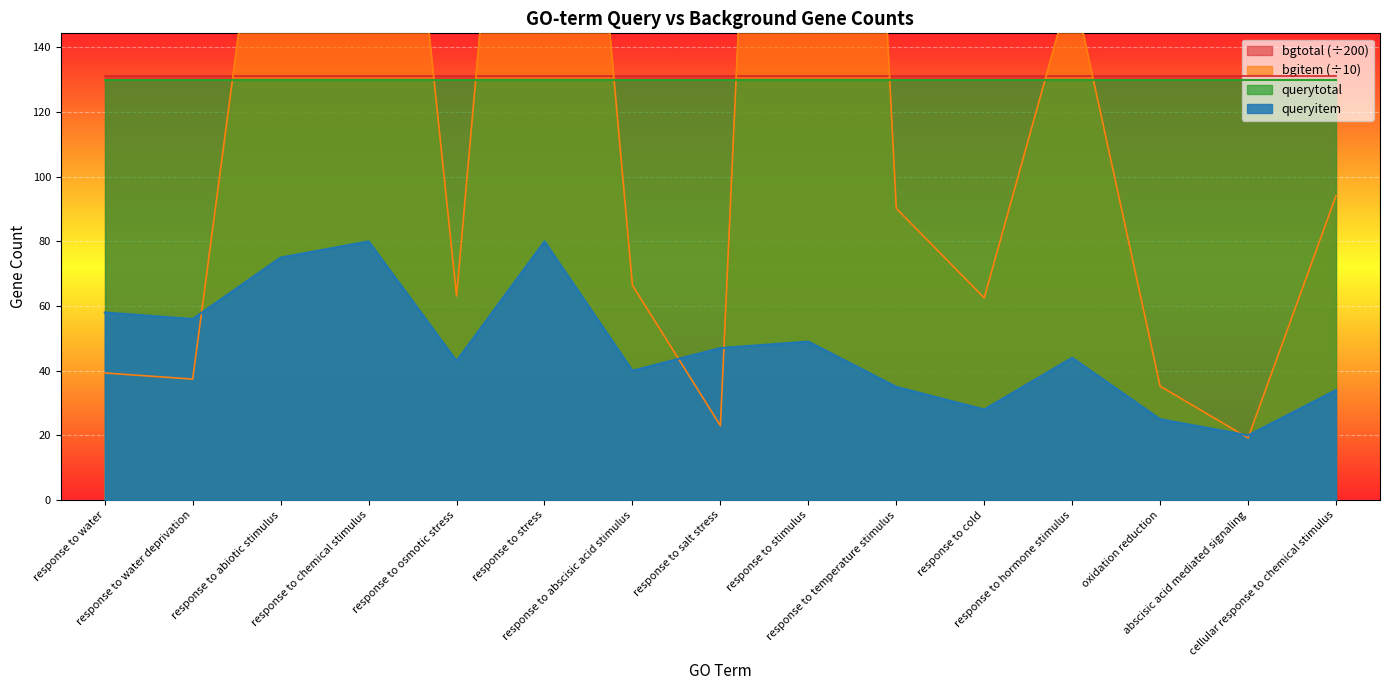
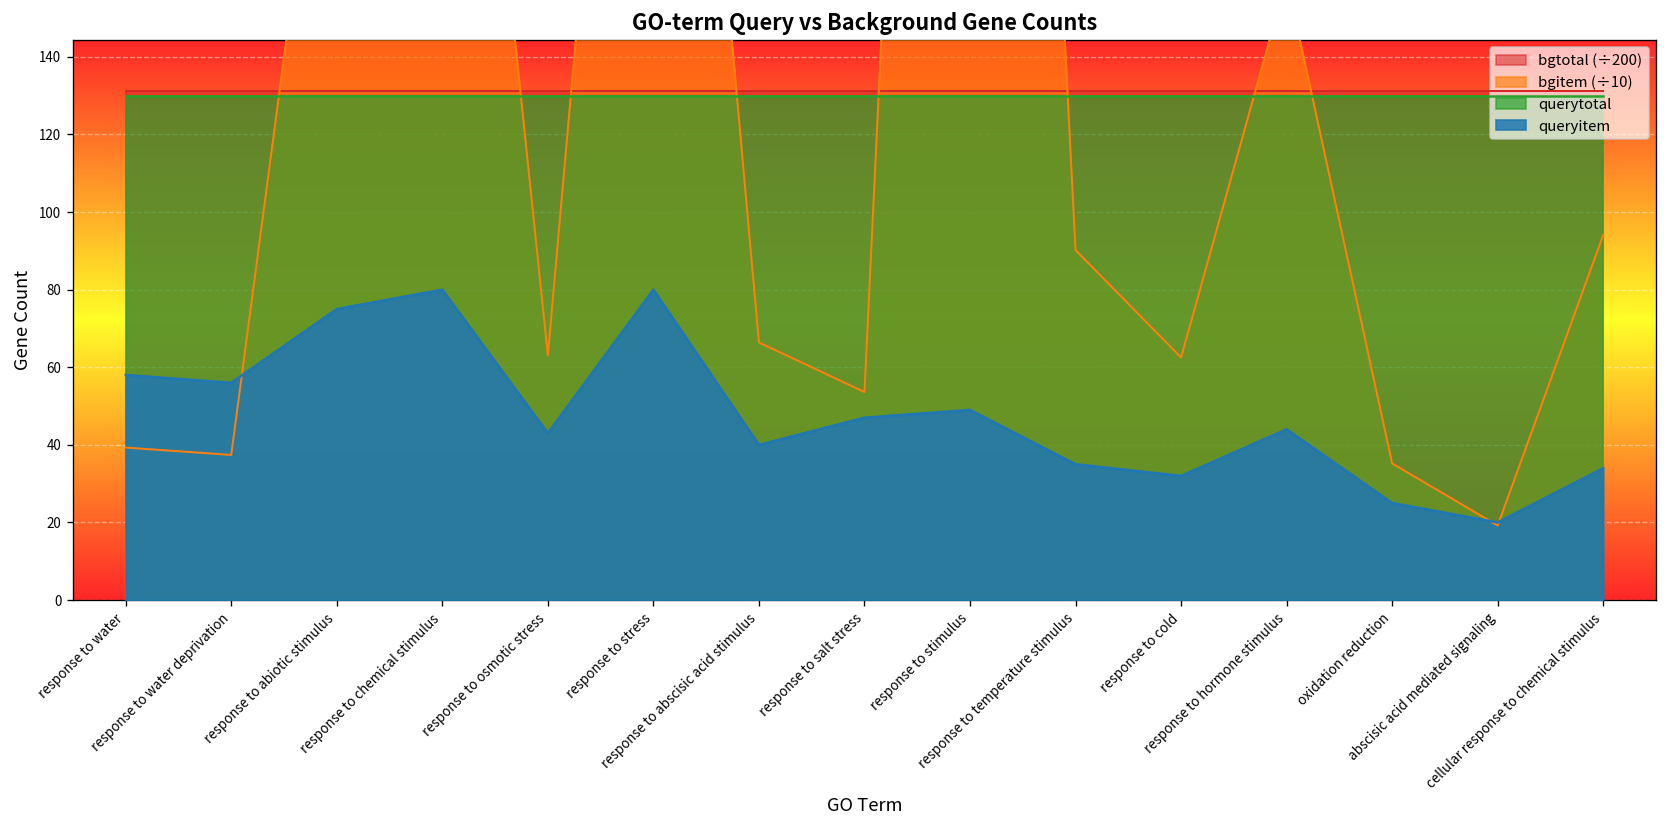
bgitem (÷10), response to salt stress: 23 -> 54
queryitem, response to cold: 28 -> 32
